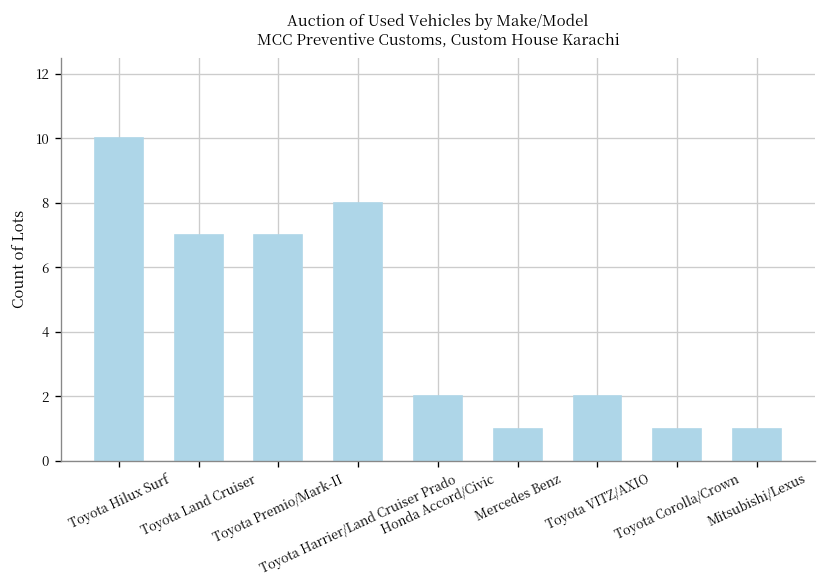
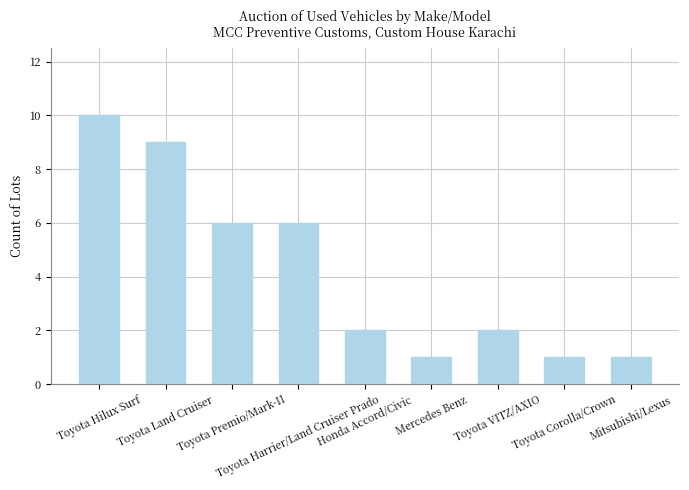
Toyota Land Cruiser: 7 -> 9
Toyota Premio/Mark-II: 7 -> 6
Toyota Harrier/Land Cruiser Prado: 8 -> 6
